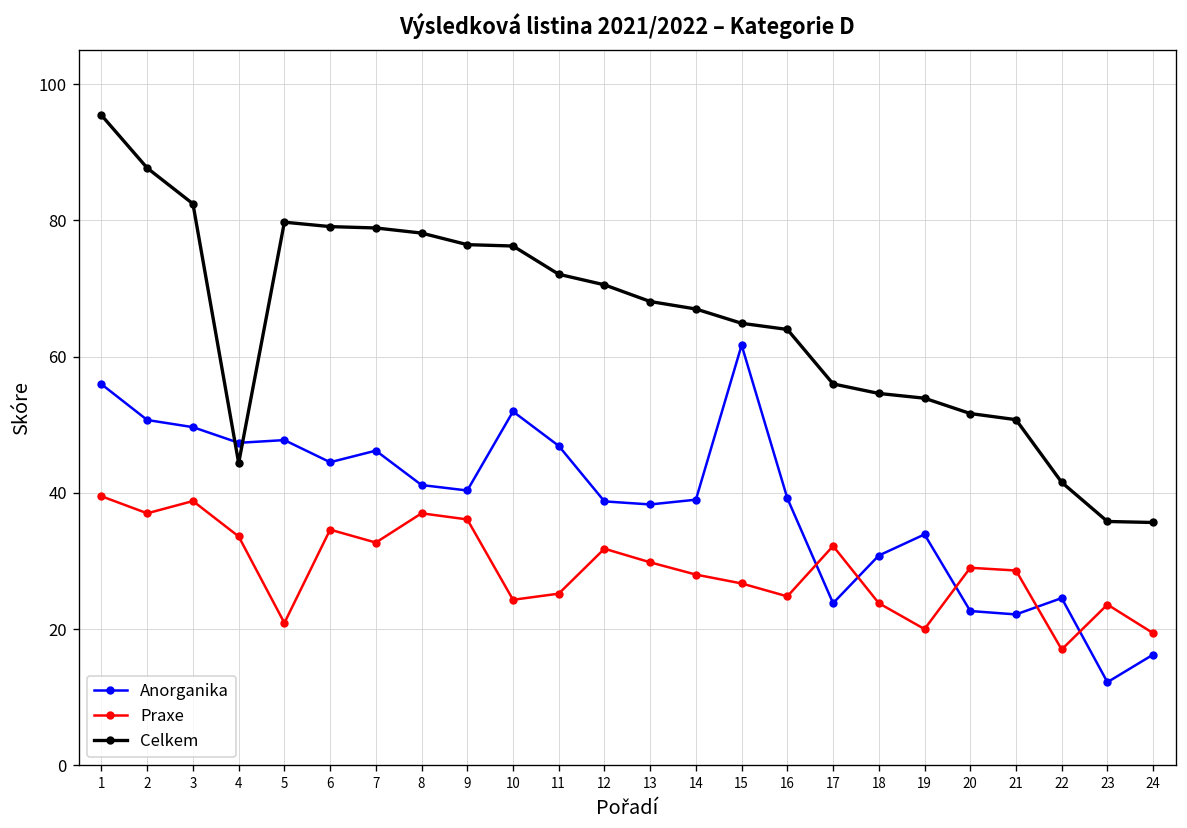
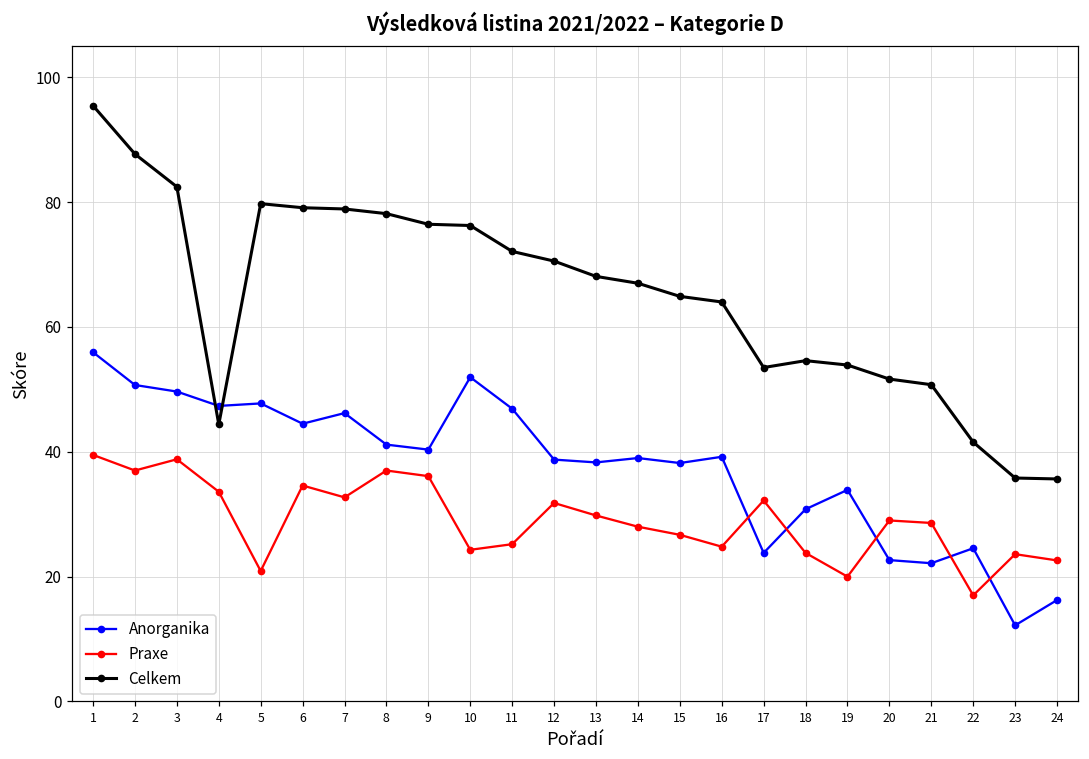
Anorganika, 15: 62 -> 38
Celkem, 17: 56 -> 54
Praxe, 24: 19 -> 23
